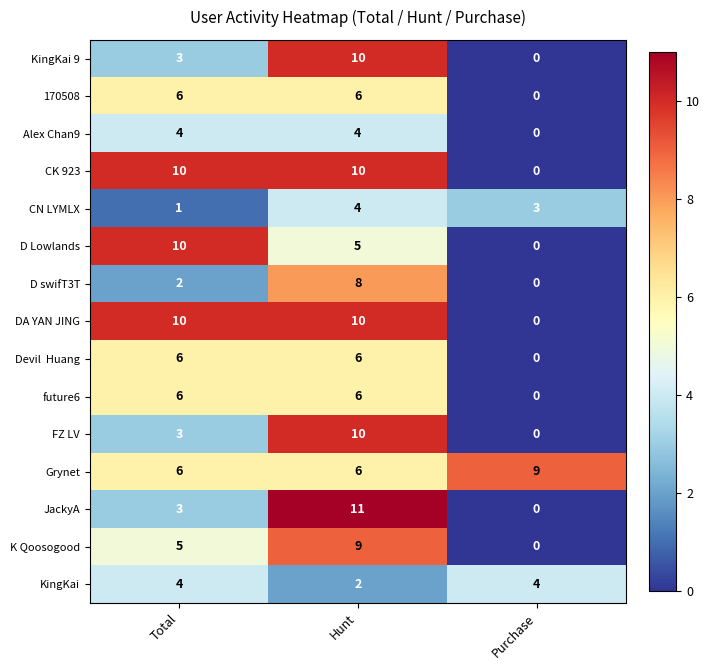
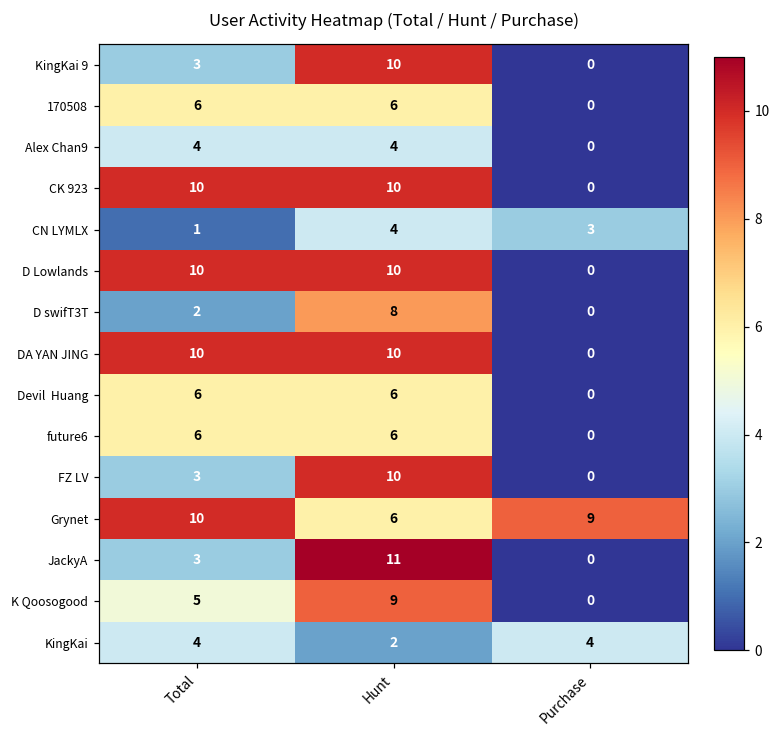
D Lowlands, Hunt: 5 -> 10
Grynet, Total: 6 -> 10
